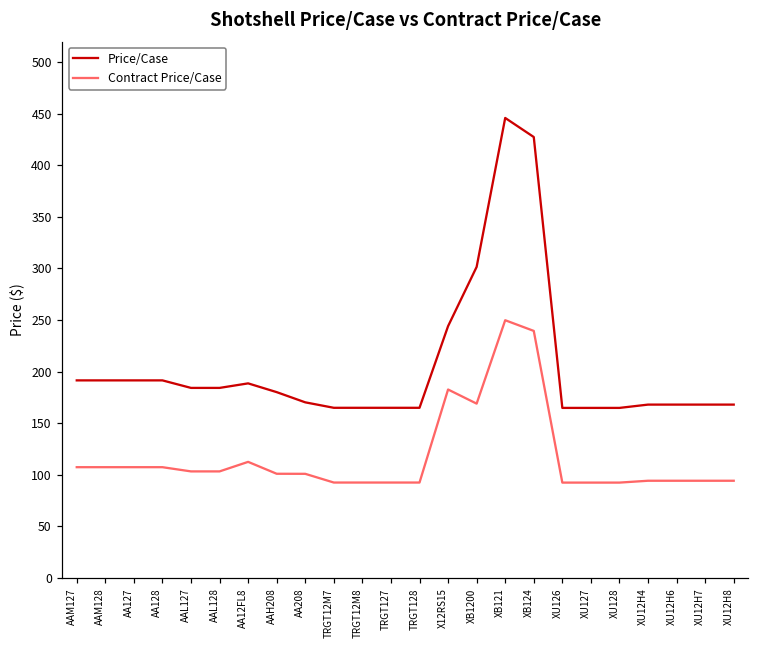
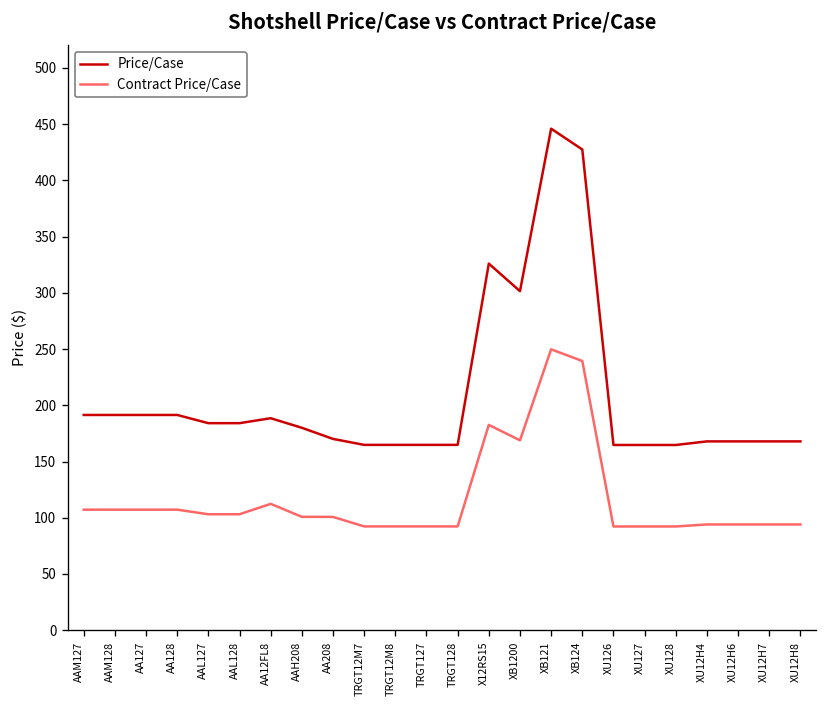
Price/Case, X12RS15: 240 -> 330
